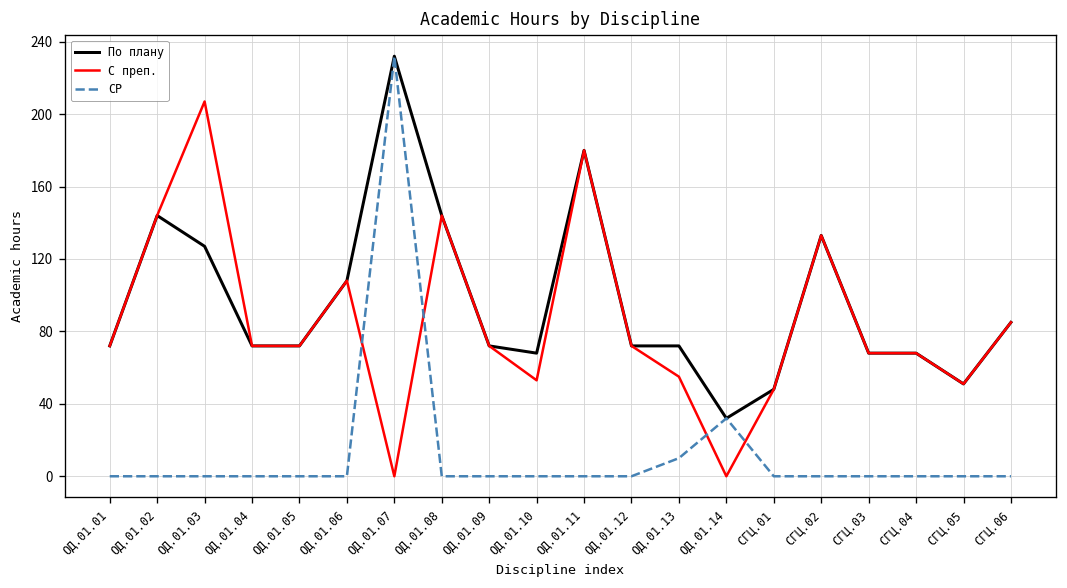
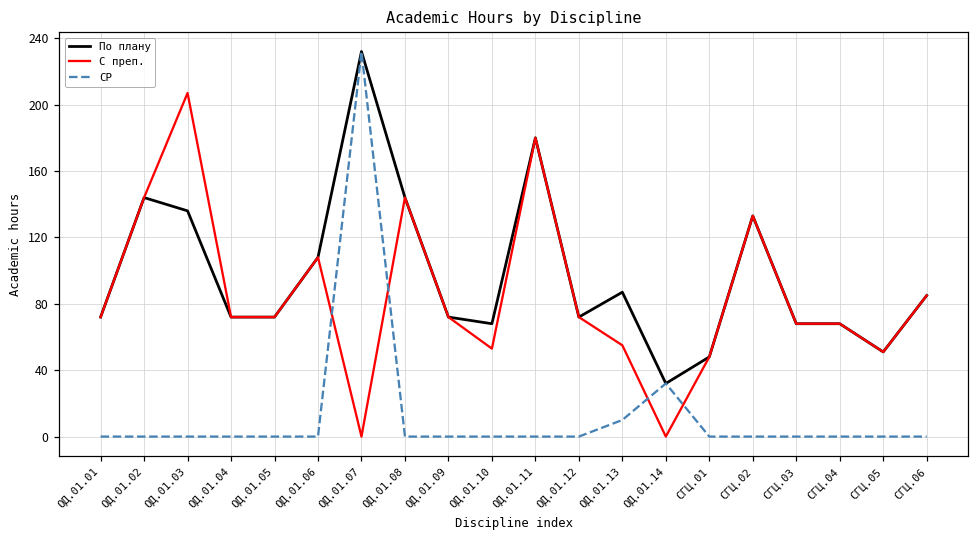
По плану, ОД.01.03: 127 -> 136
По плану, ОД.01.13: 72 -> 87
